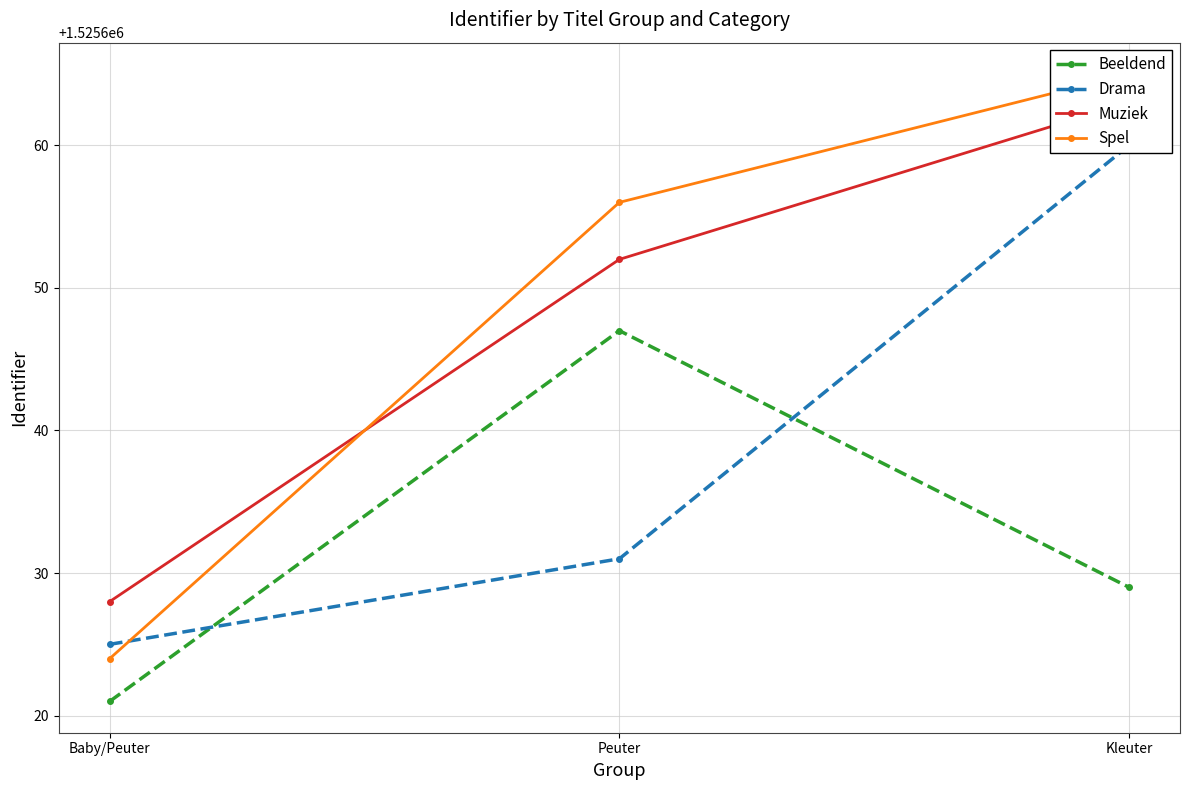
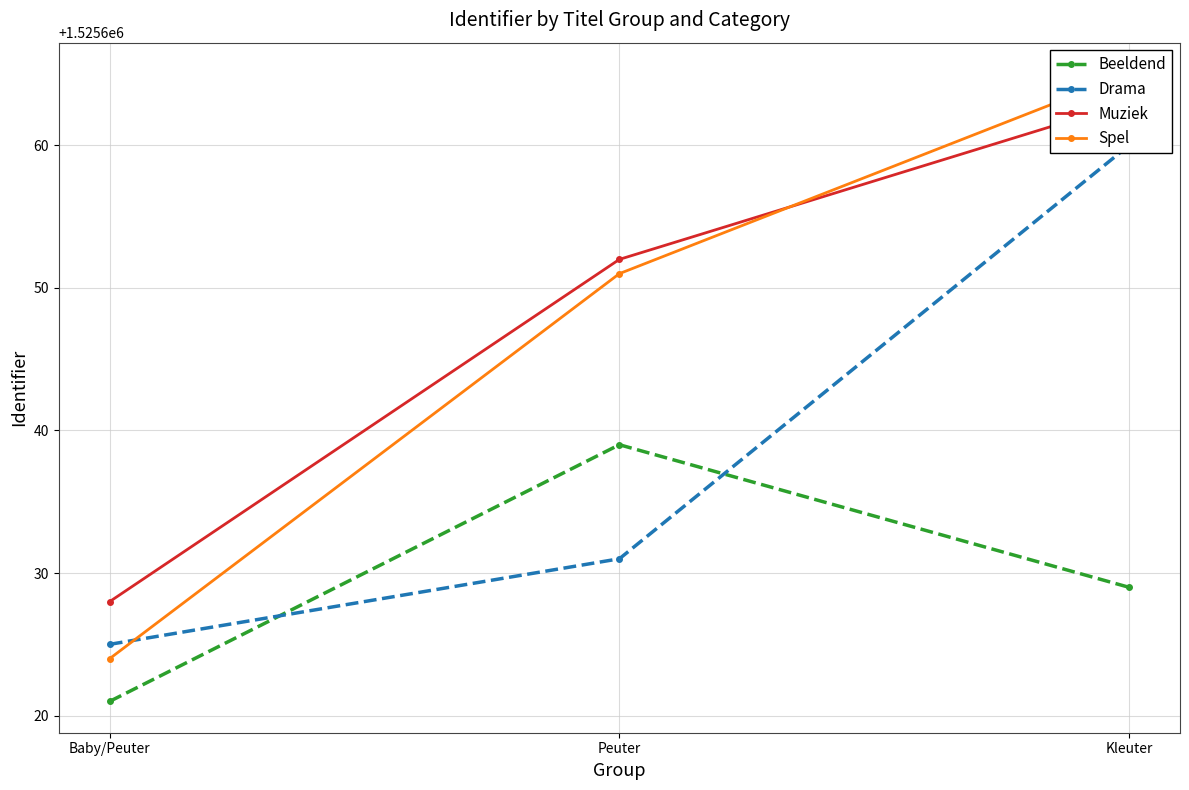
Beeldend, Peuter: 1525647 -> 1525639
Spel, Peuter: 1525656 -> 1525651
